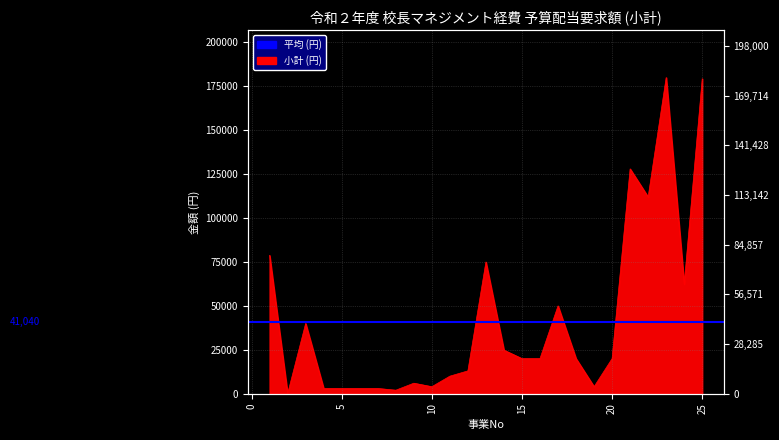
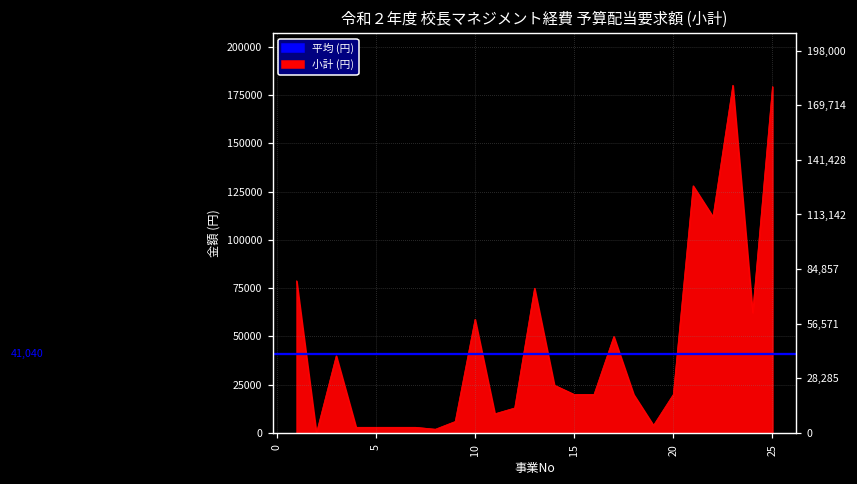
10: 4000 -> 59000
